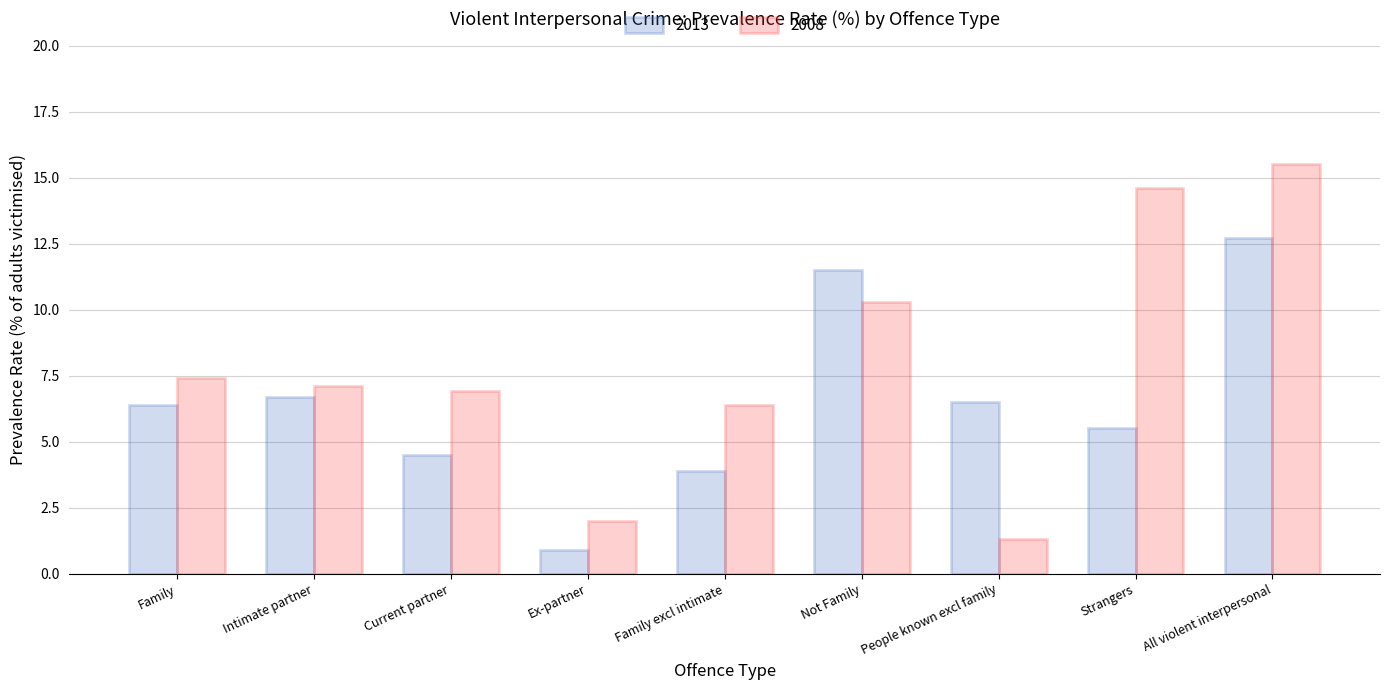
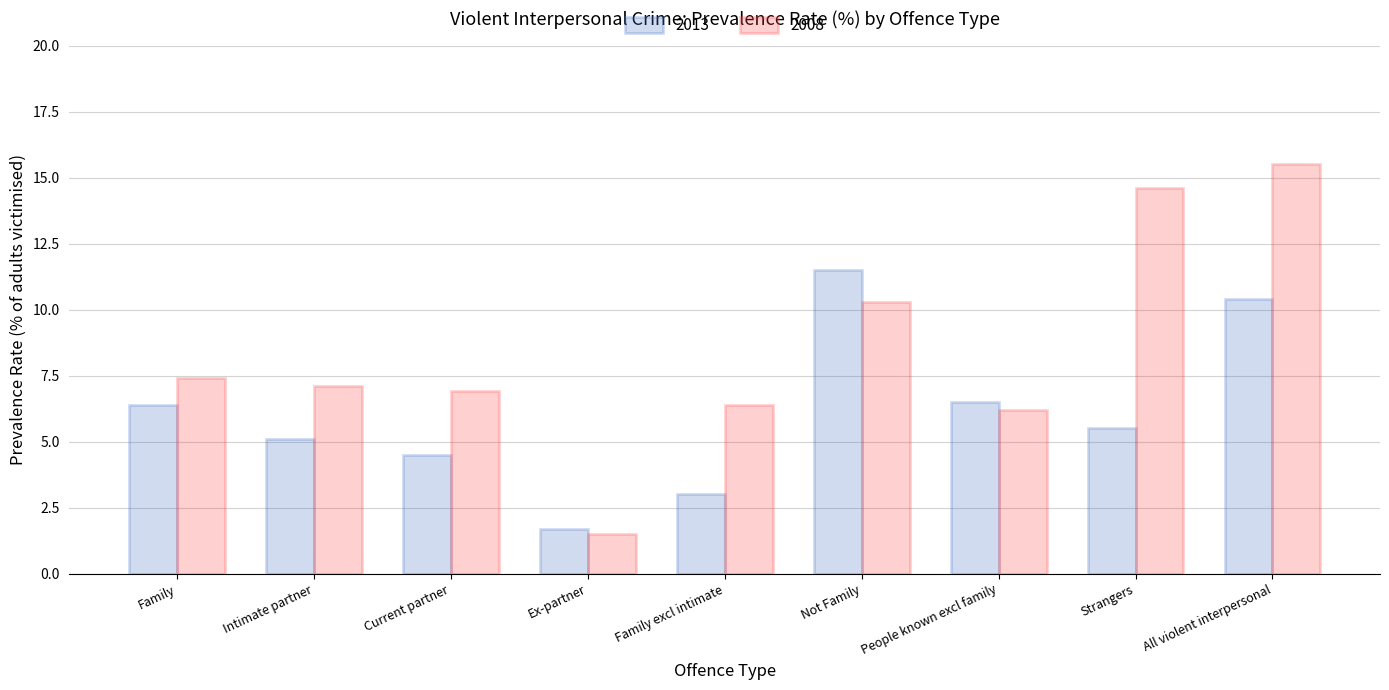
2013, Intimate partner: 6.7 -> 5.1
2013, Ex-partner: 0.9 -> 1.7
2008, Ex-partner: 2.0 -> 1.5
2013, Family excl intimate: 3.9 -> 3.0
2008, People known excl family: 1.3 -> 6.2
2013, All violent interpersonal: 12.7 -> 10.4
